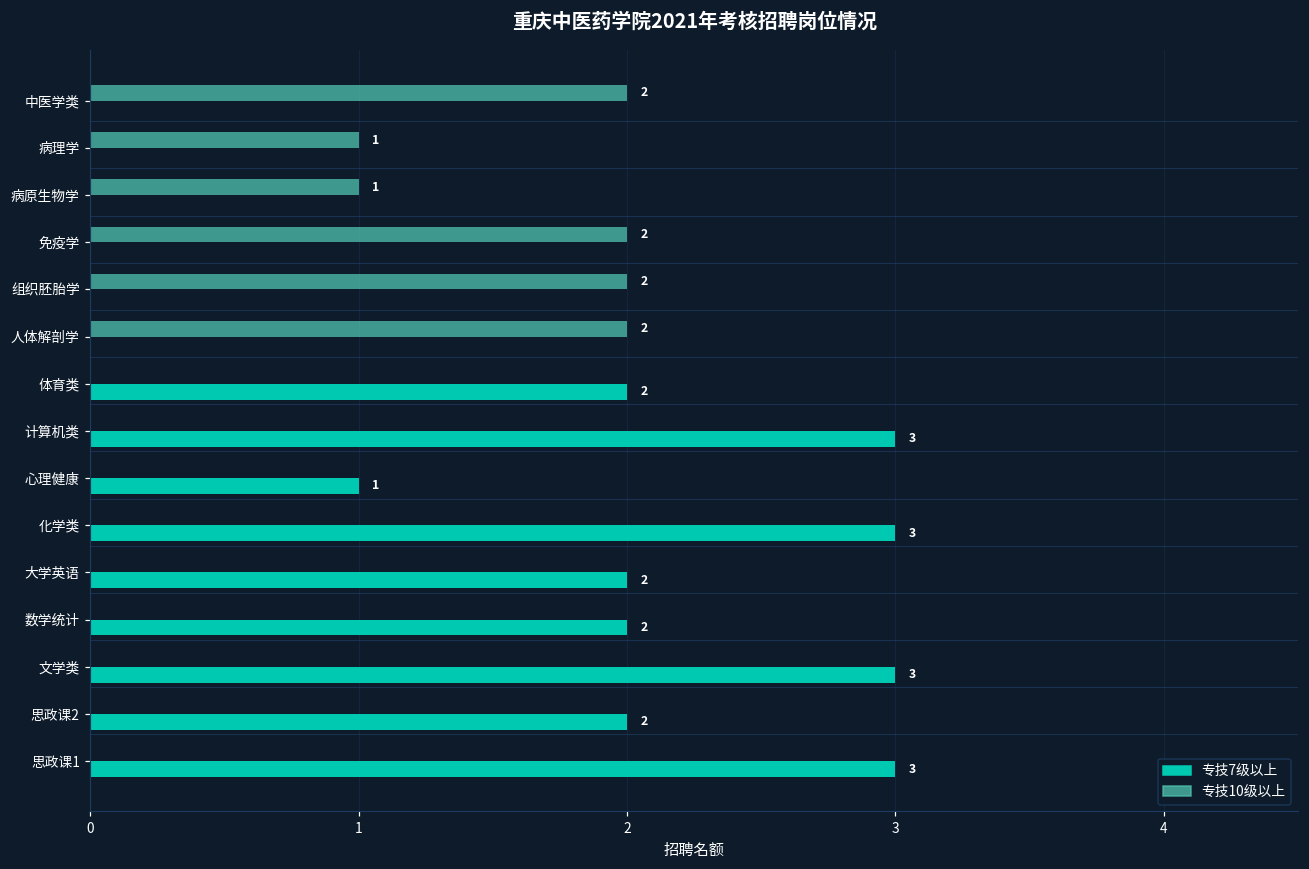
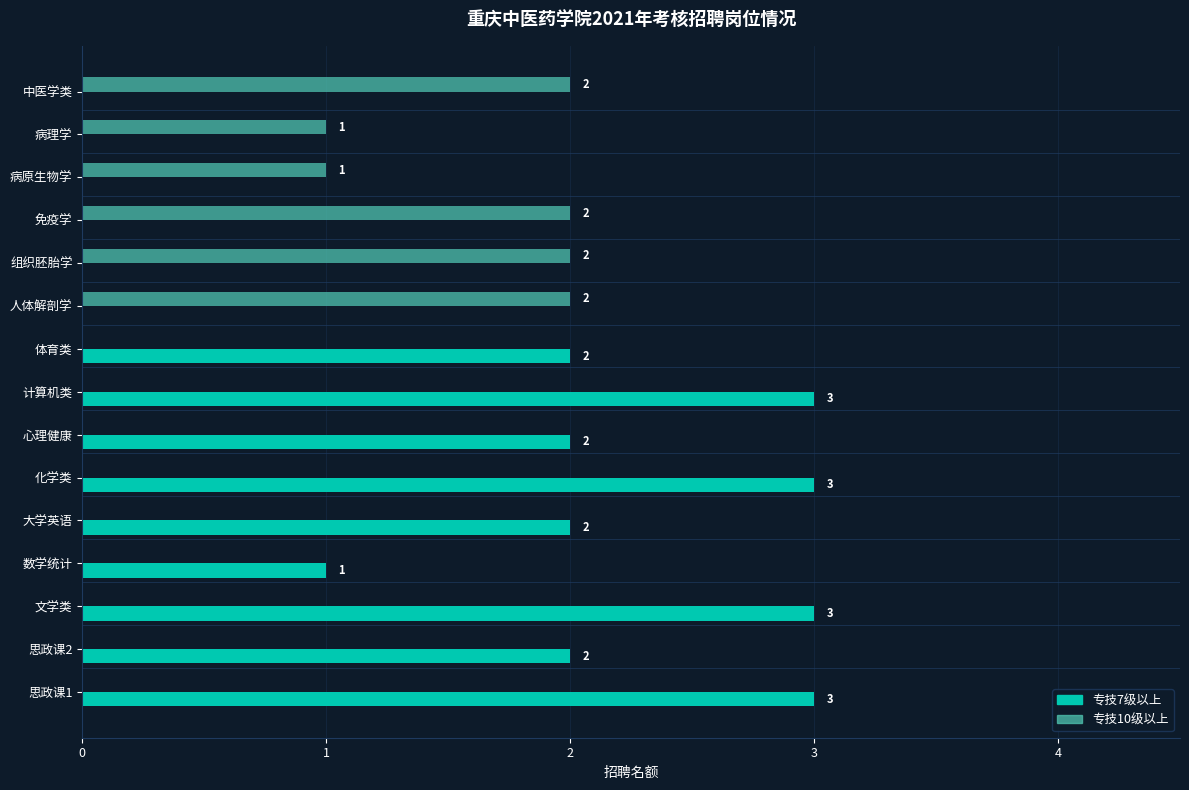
专技7级以上, 心理健康: 1 -> 2
专技7级以上, 数学统计: 2 -> 1
